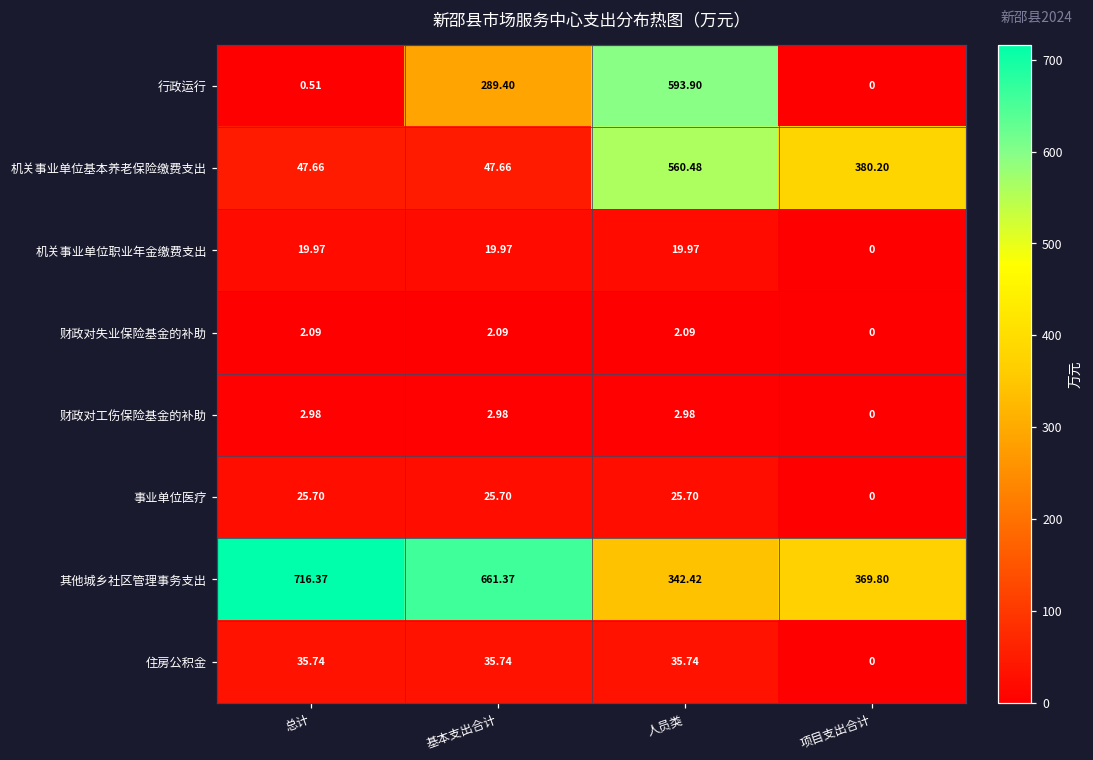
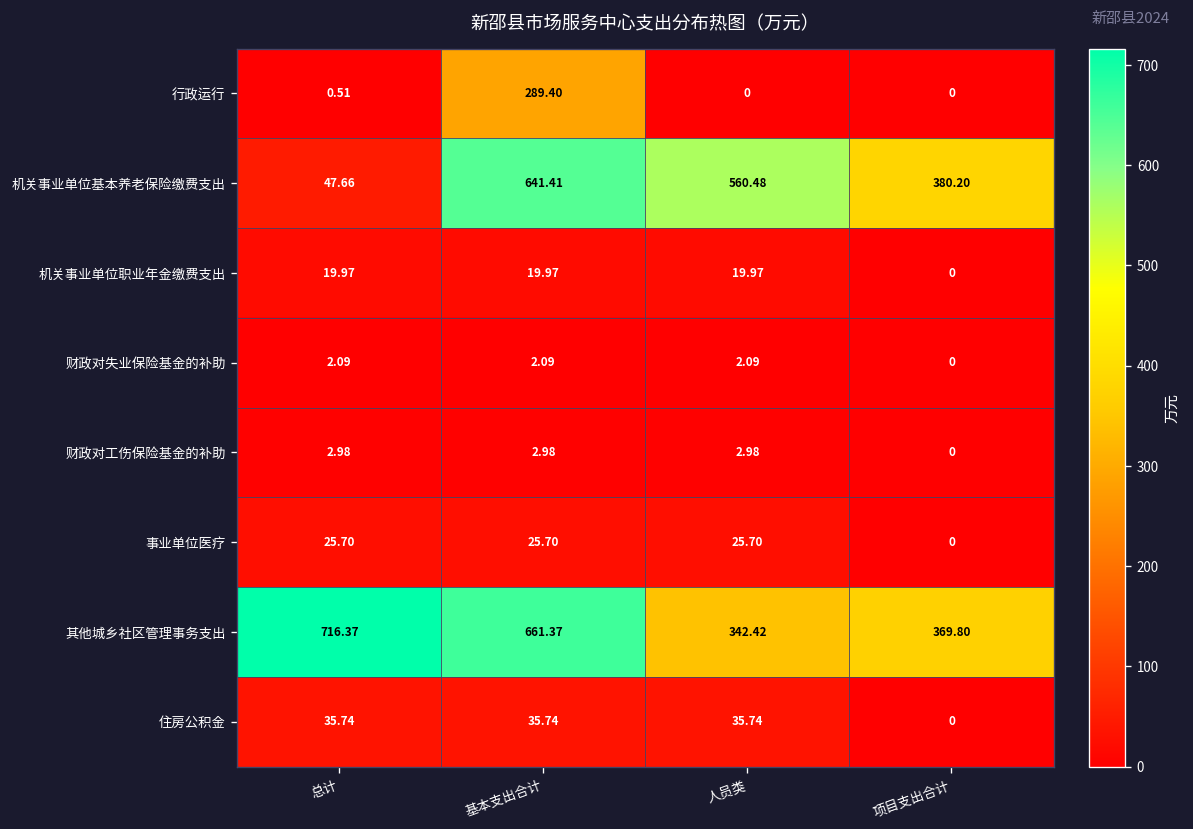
行政运行, 人员类: 593.90 -> 0
机关事业单位基本养老保险缴费支出, 基本支出合计: 47.66 -> 641.41
